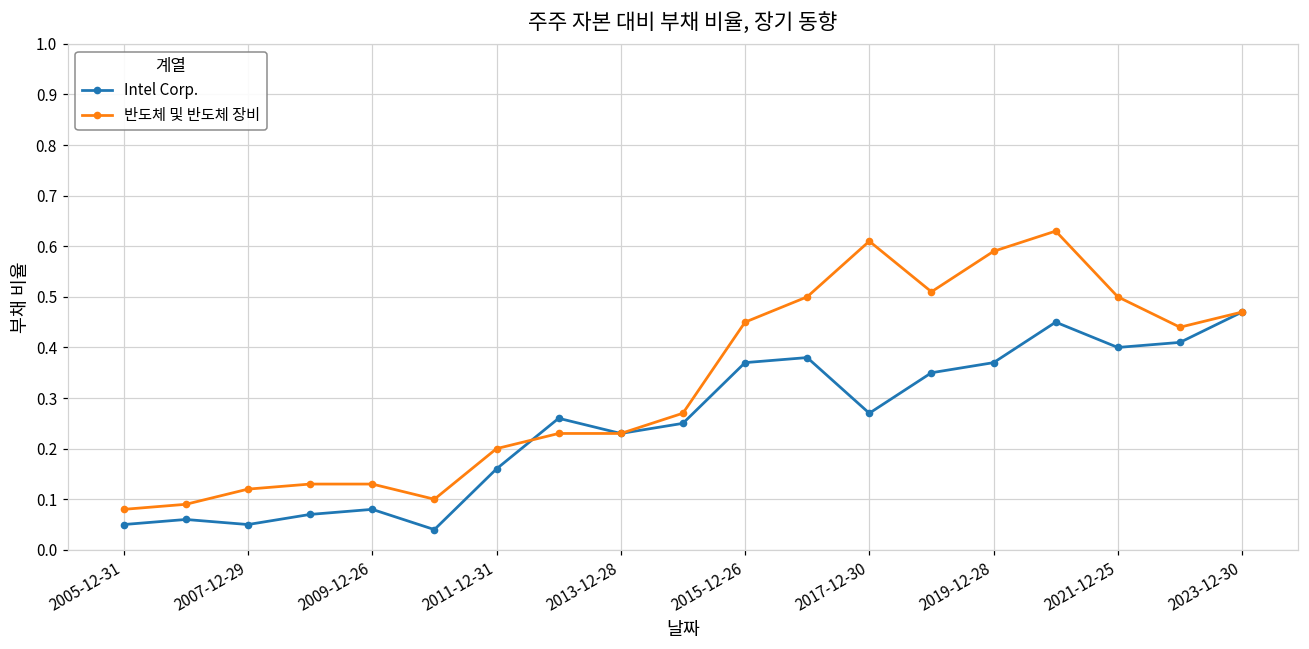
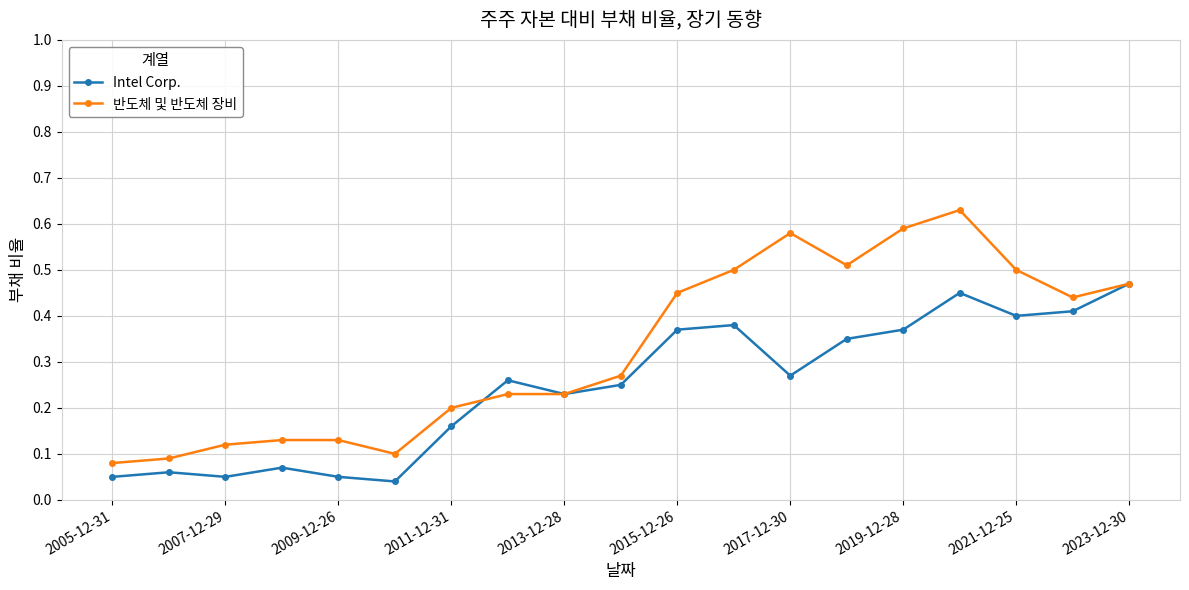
Intel Corp., 2009-12-26: 0.08 -> 0.05
반도체 및 반도체 장비, 2017-12-30: 0.61 -> 0.58
